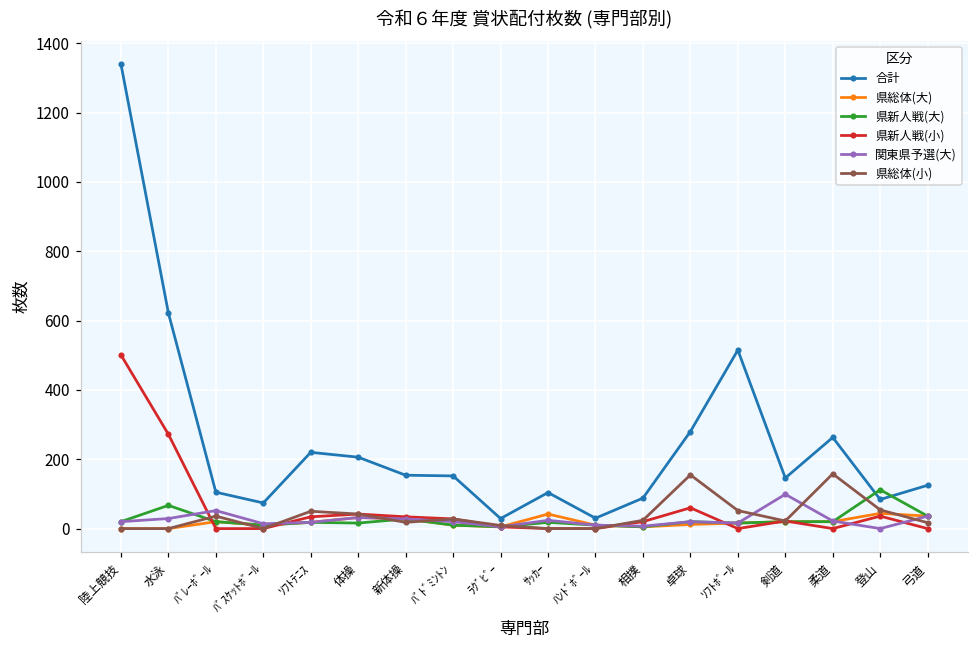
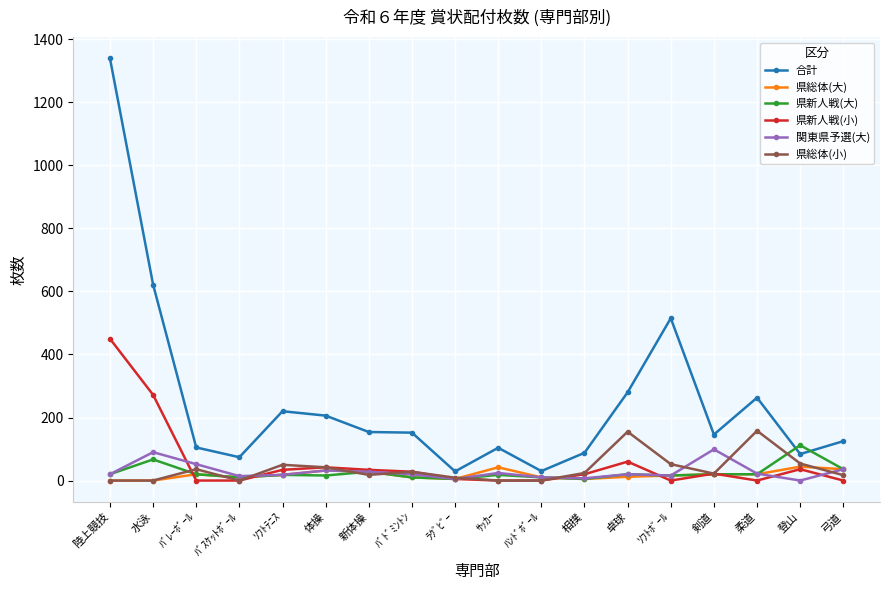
県新人戦(小), 陸上競技: 500 -> 450
関東県予選(大), 水泳: 30 -> 90
